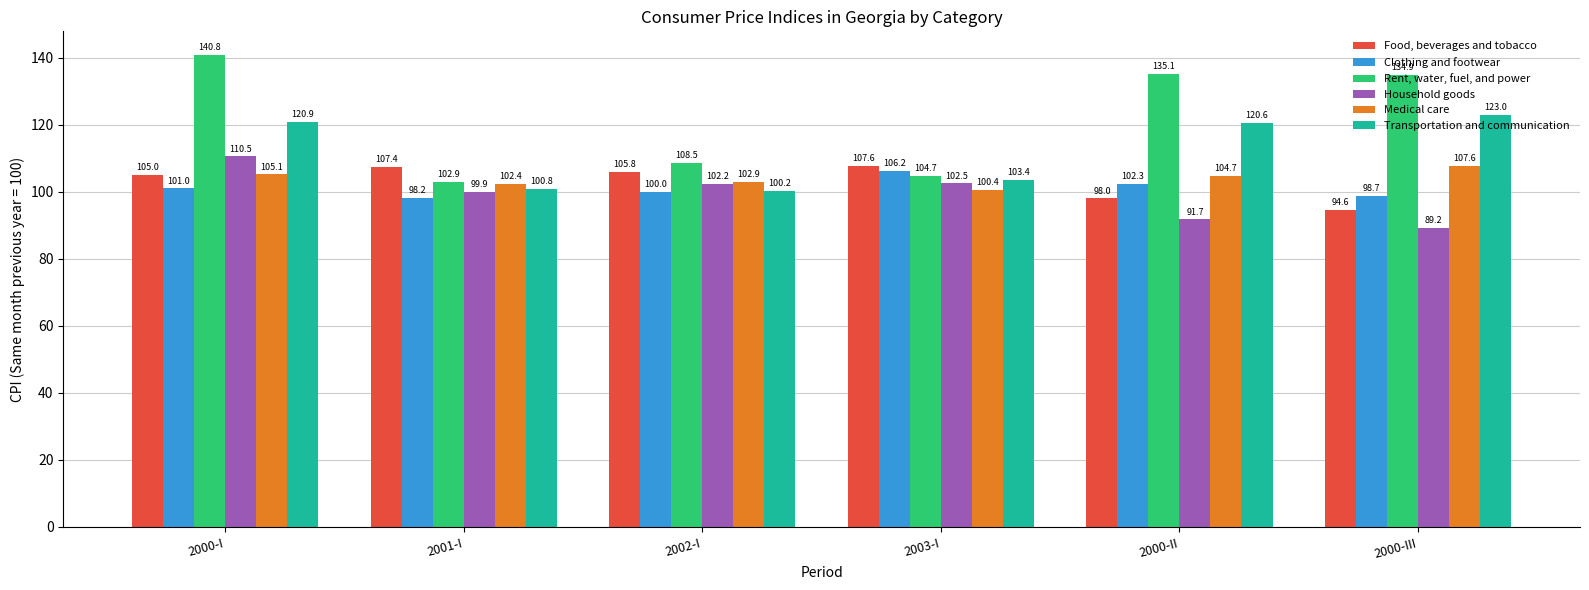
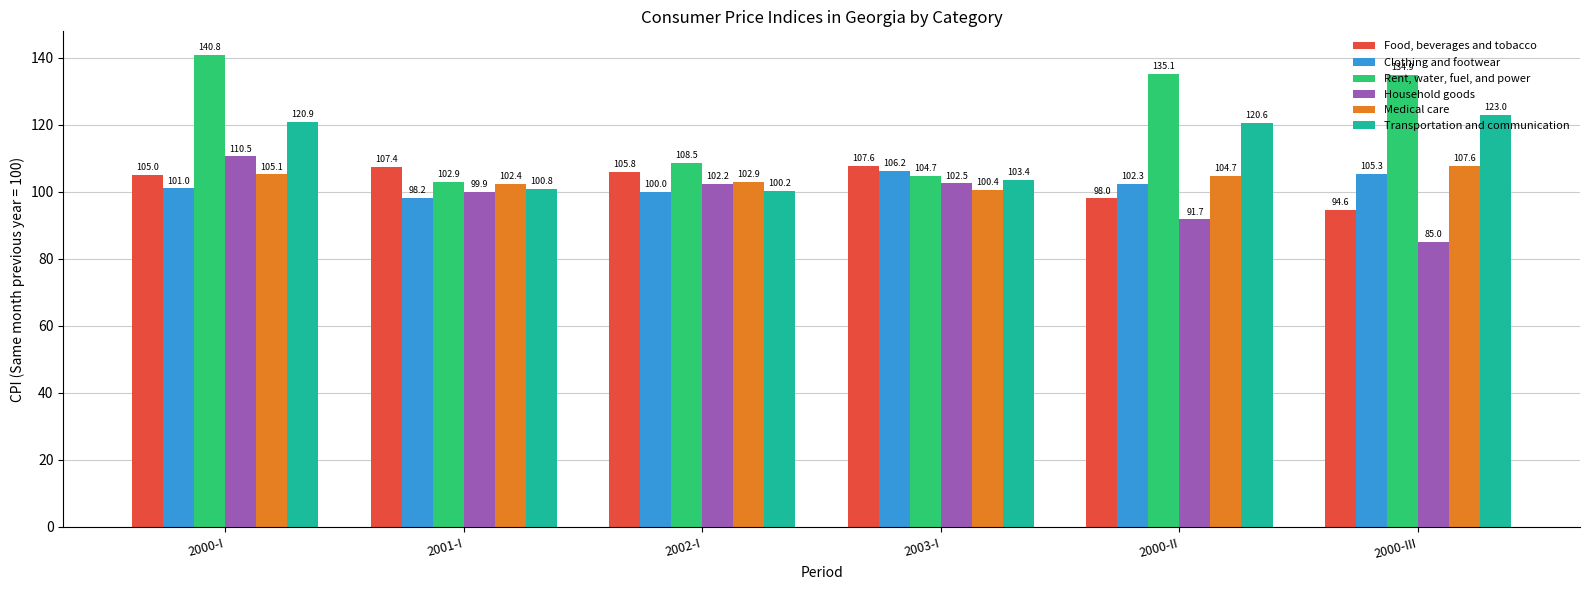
Clothing and footwear, 2000-III: 98.7 -> 105.3
Household goods, 2000-III: 89.2 -> 85.0
